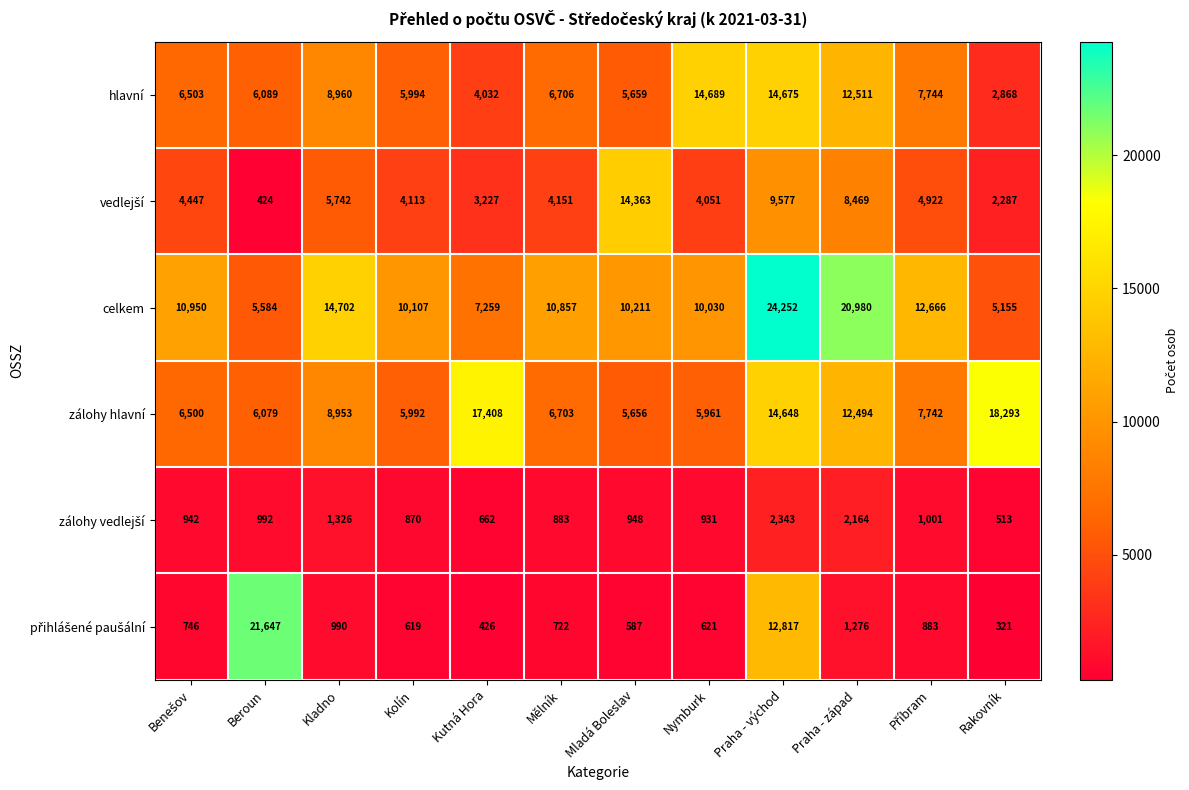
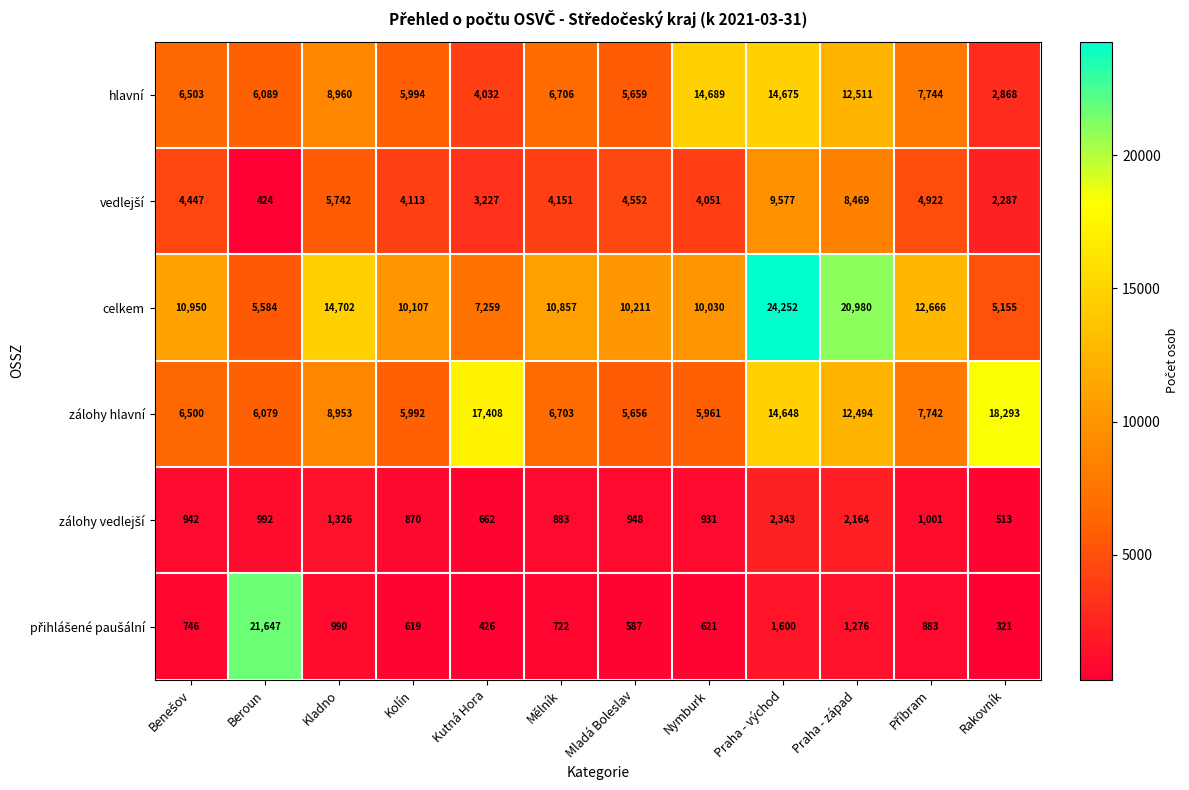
vedlejší, Mladá Boleslav: 14,363 -> 4,552
přihlášené paušální, Praha - východ: 12,817 -> 1,600
